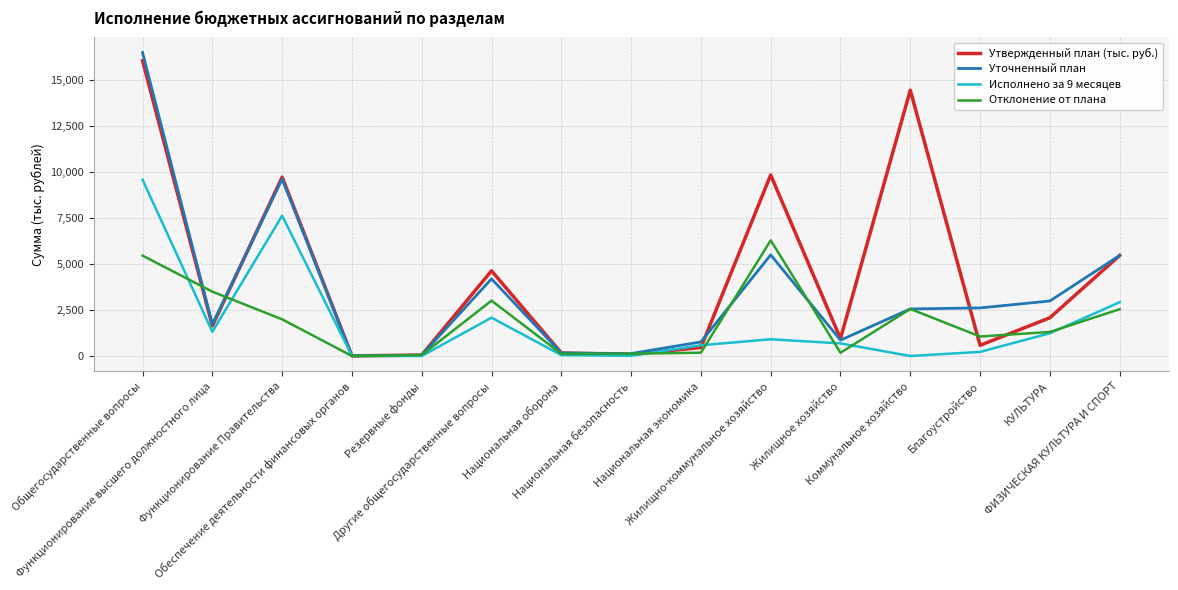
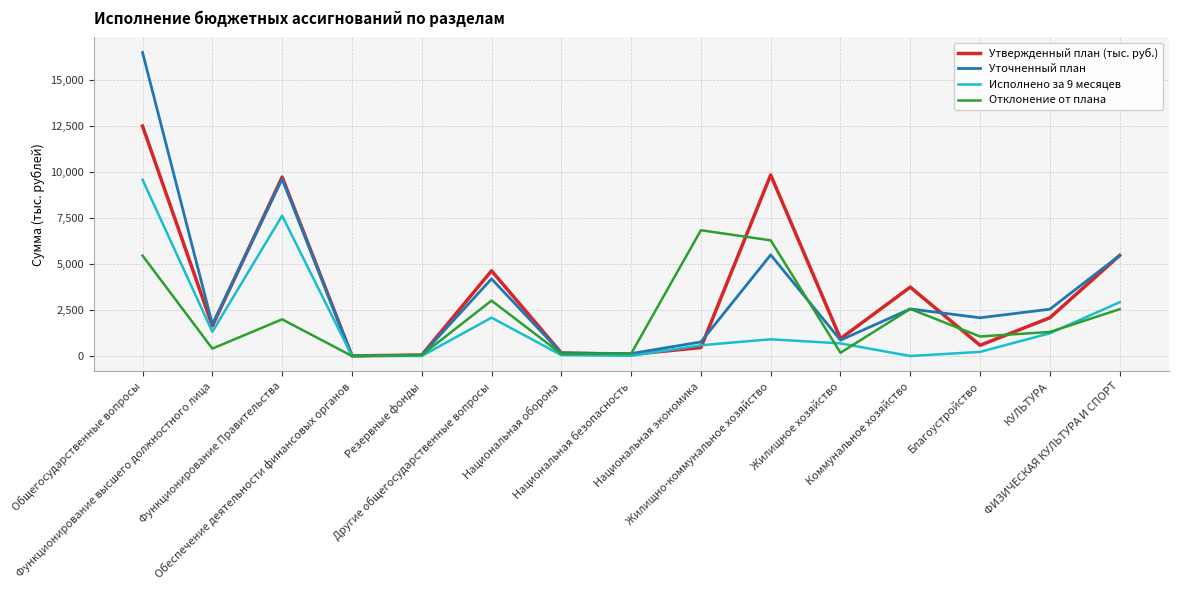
Утвержденный план (тыс. руб.), Общегосударственные вопросы: 16,000 -> 12,500
Отклонение от плана, Функционирование высшего должностного лица: 3,500 -> 400
Отклонение от плана, Национальная экономика: 200 -> 6,800
Утвержденный план (тыс. руб.), Коммунальное хозяйство: 14,400 -> 3,700
Уточненный план, Благоустройство: 2,600 -> 2,100
Уточненный план, КУЛЬТУРА: 3,000 -> 2,500
